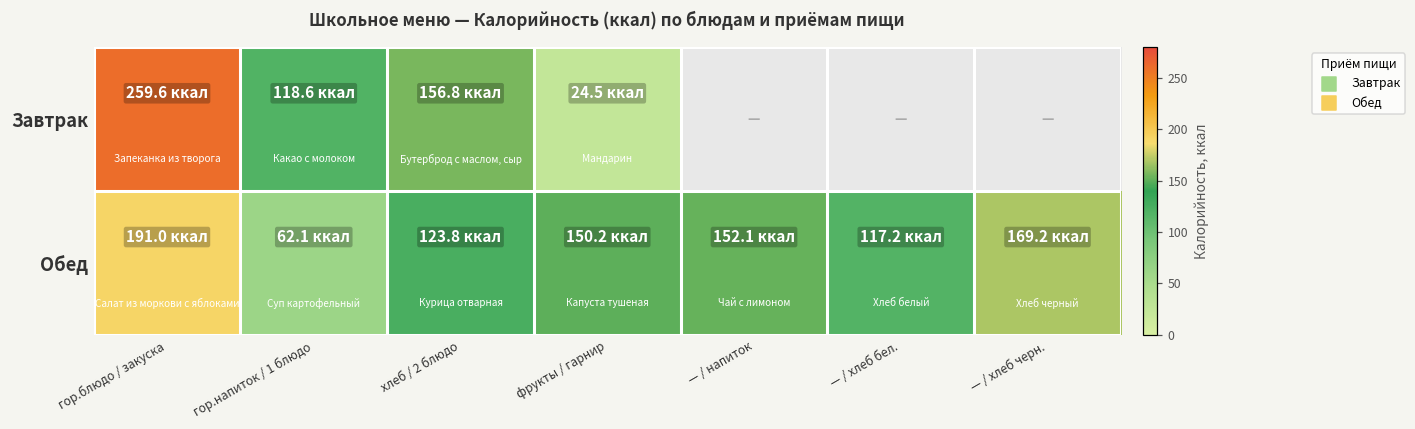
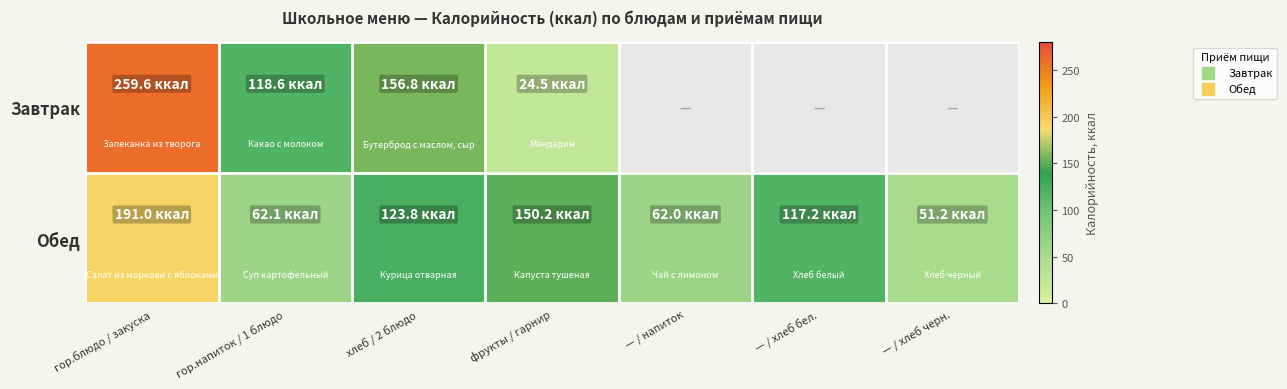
Обед, — / напиток: 152.1 -> 62.0
Обед, — / хлеб черн.: 169.2 -> 51.2
